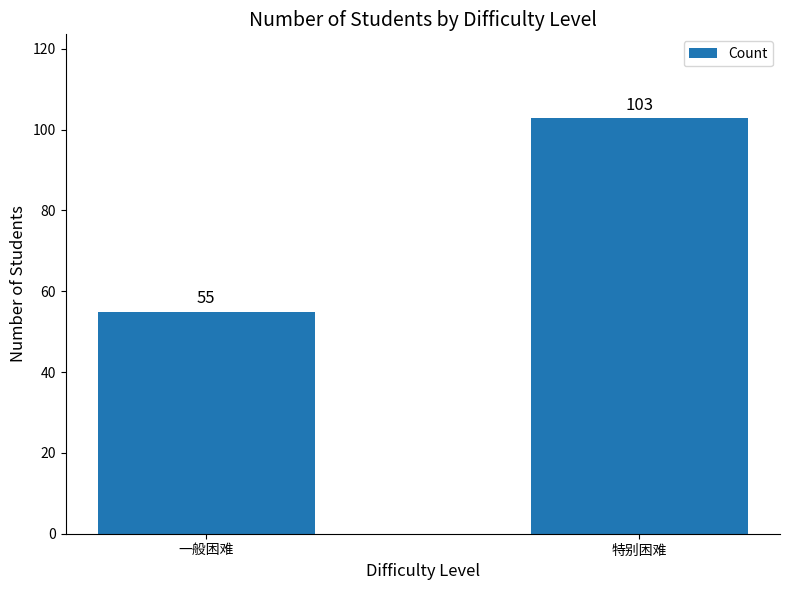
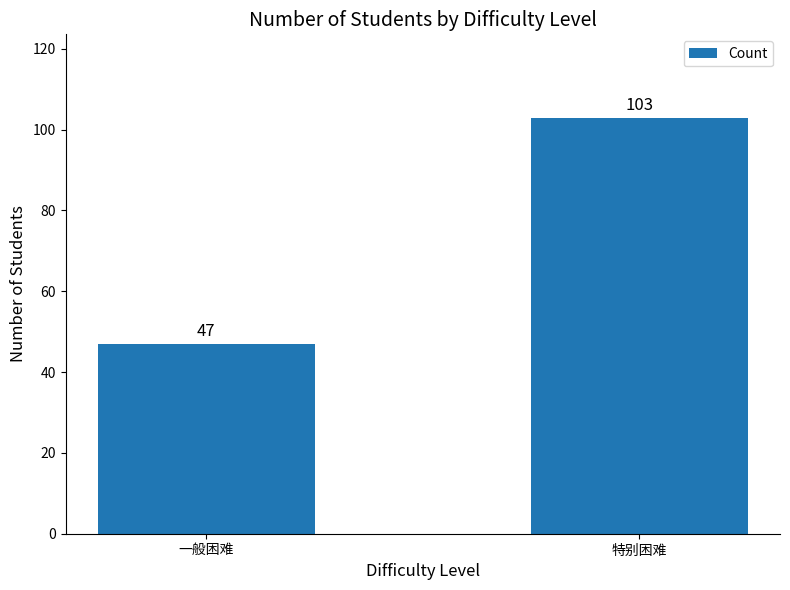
一般困难: 55 -> 47
